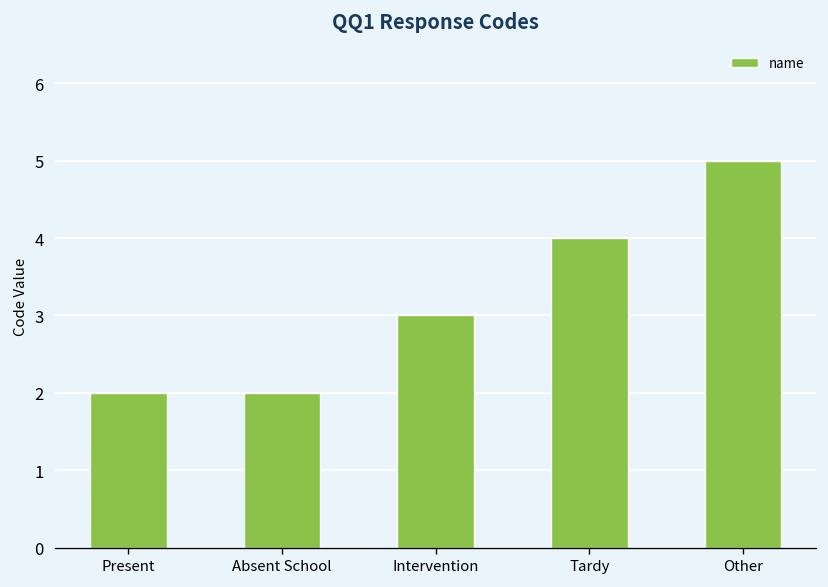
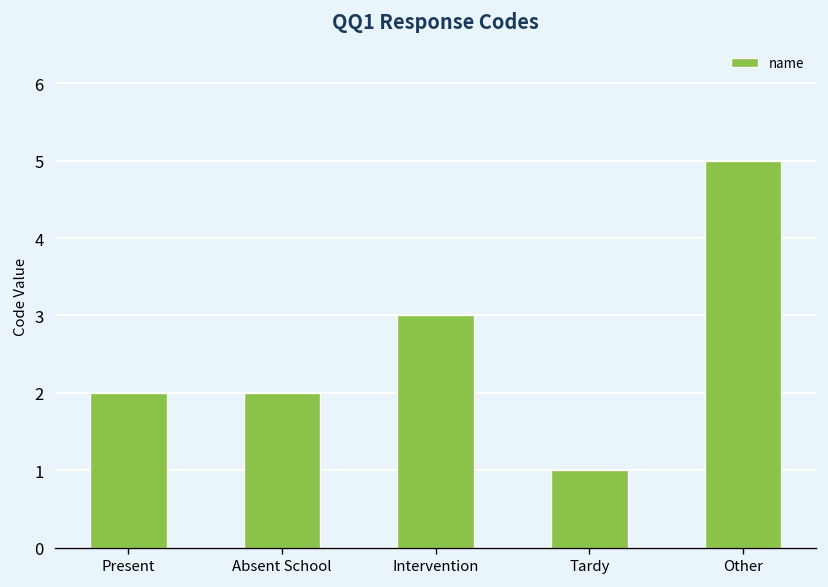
Tardy: 4 -> 1
